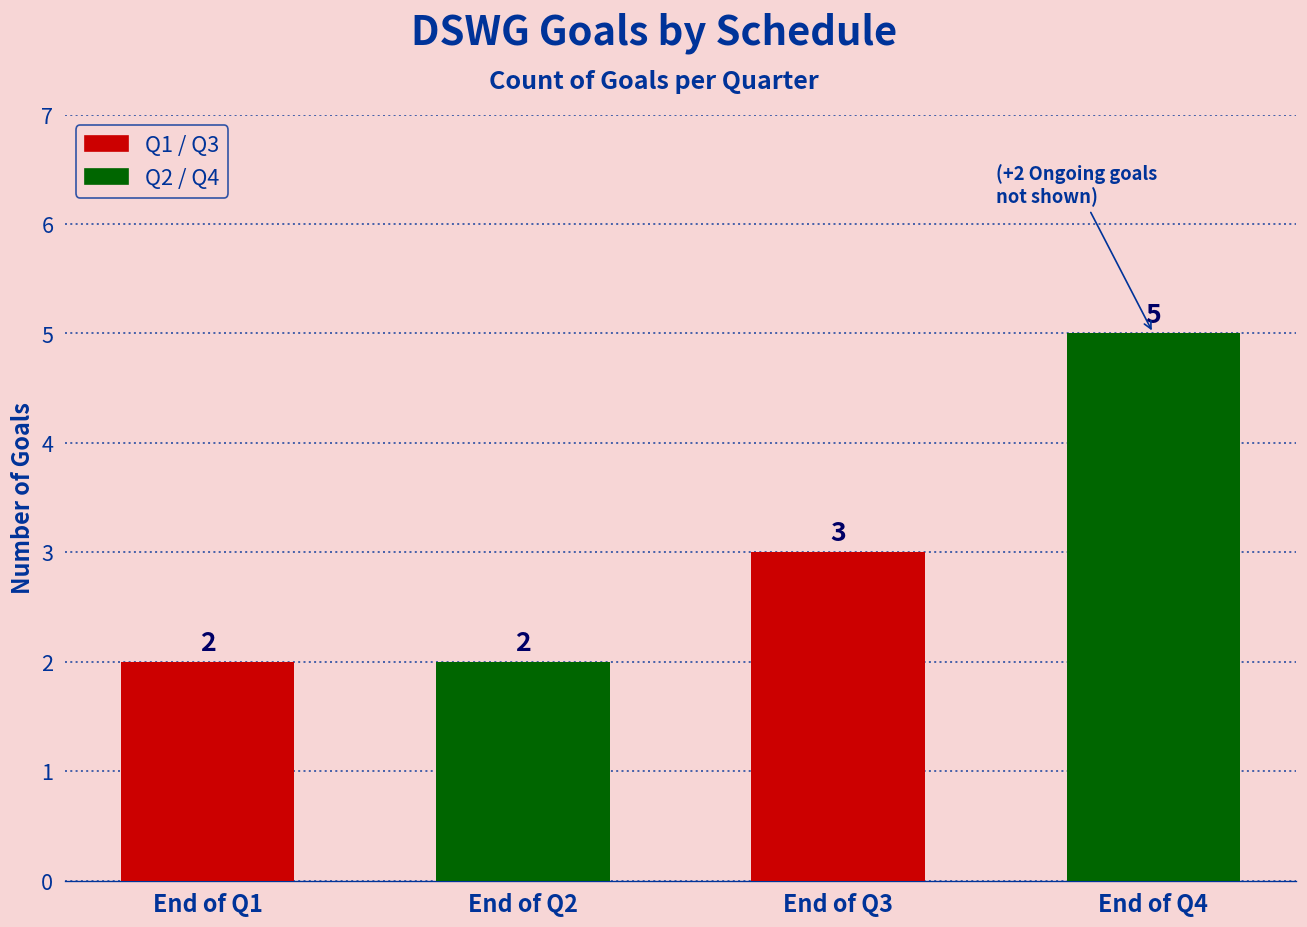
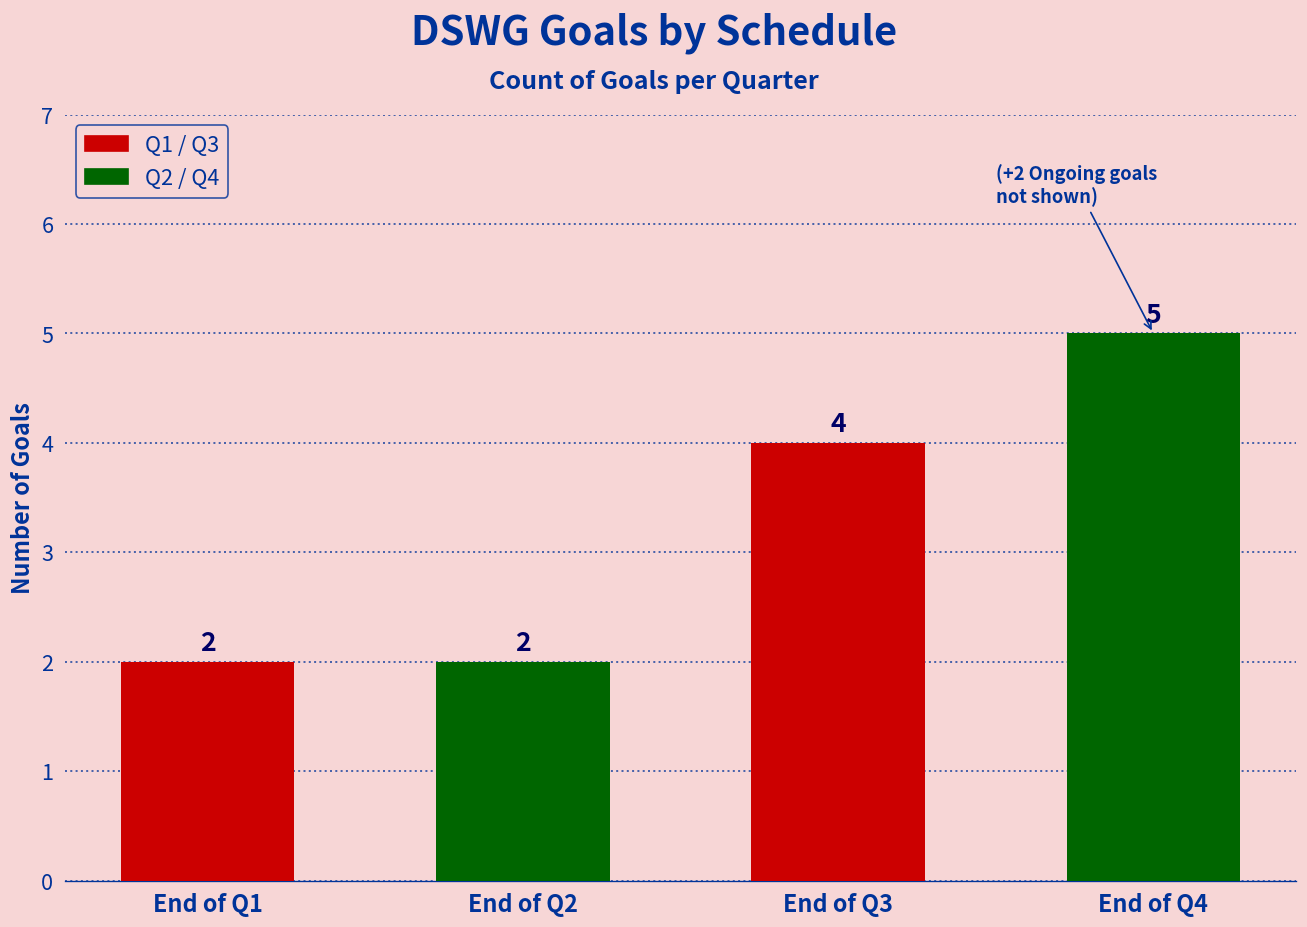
End of Q3: 3 -> 4
